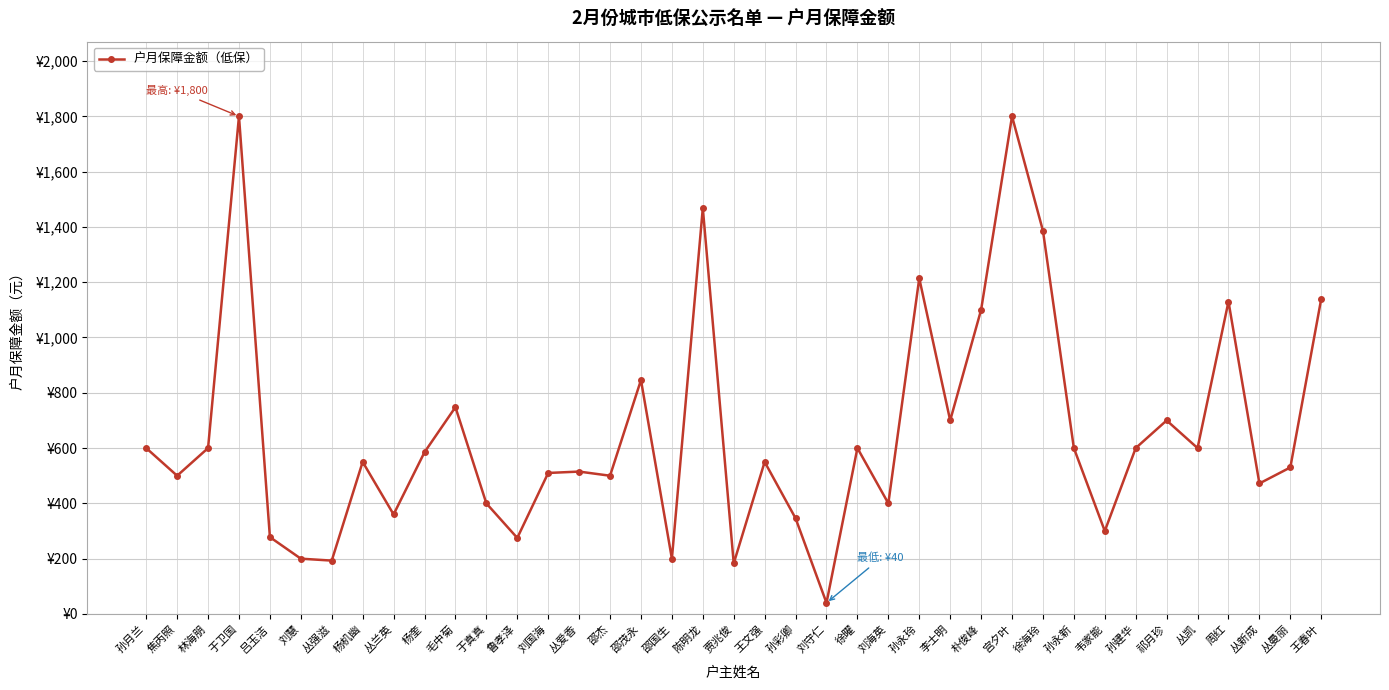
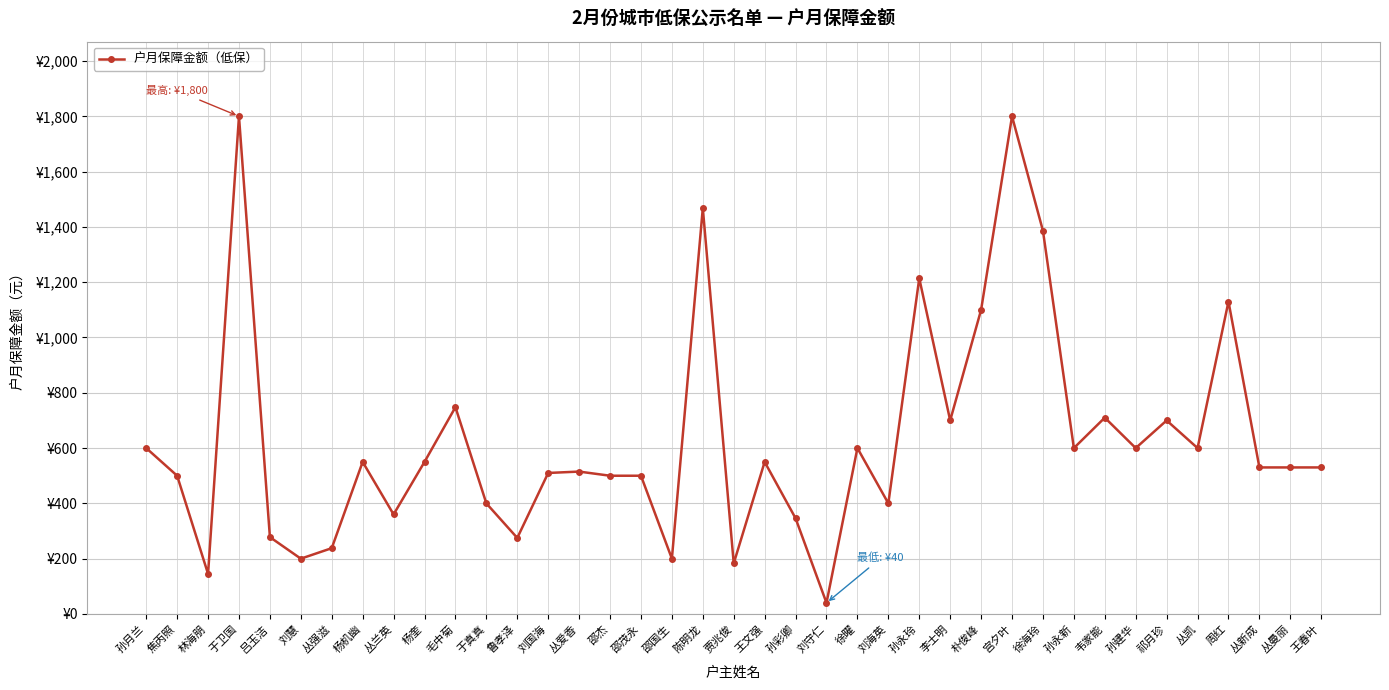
林海朋: ¥600 -> ¥150
丛强滋: ¥190 -> ¥240
杨奎: ¥590 -> ¥550
邵茂永: ¥850 -> ¥500
韦家能: ¥300 -> ¥710
丛新成: ¥470 -> ¥530
王春叶: ¥1,140 -> ¥530
